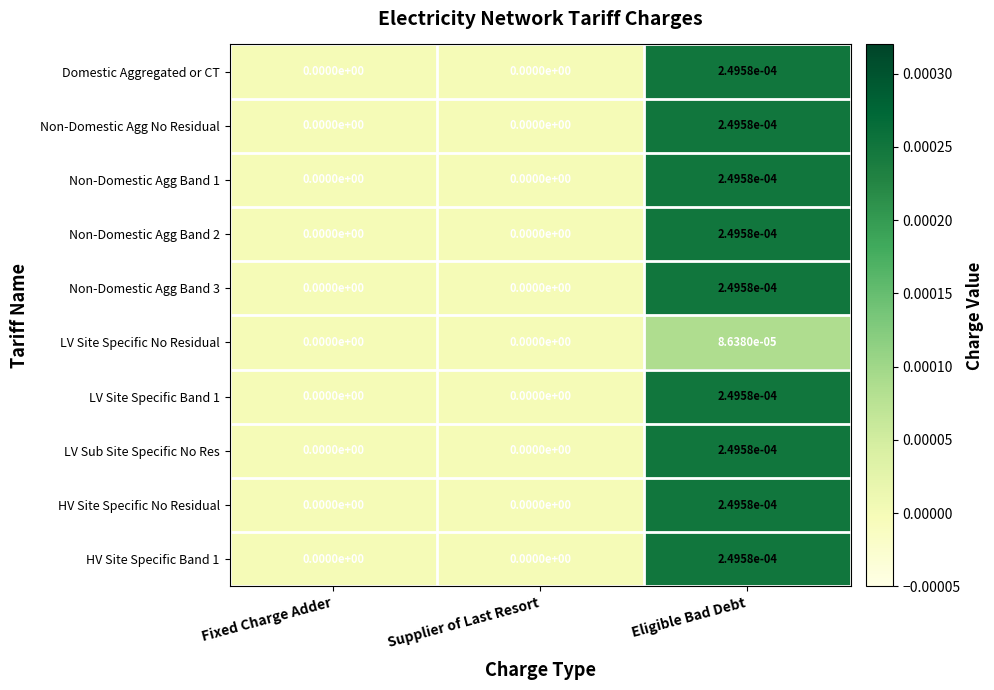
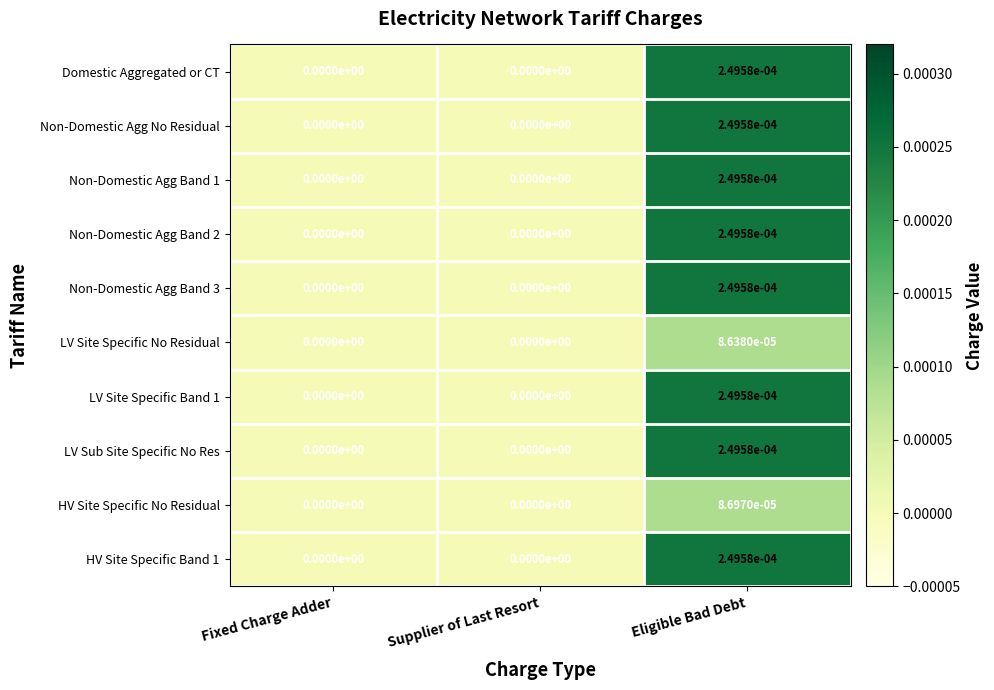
HV Site Specific No Residual, Eligible Bad Debt: 2.4958e-04 -> 8.6970e-05
